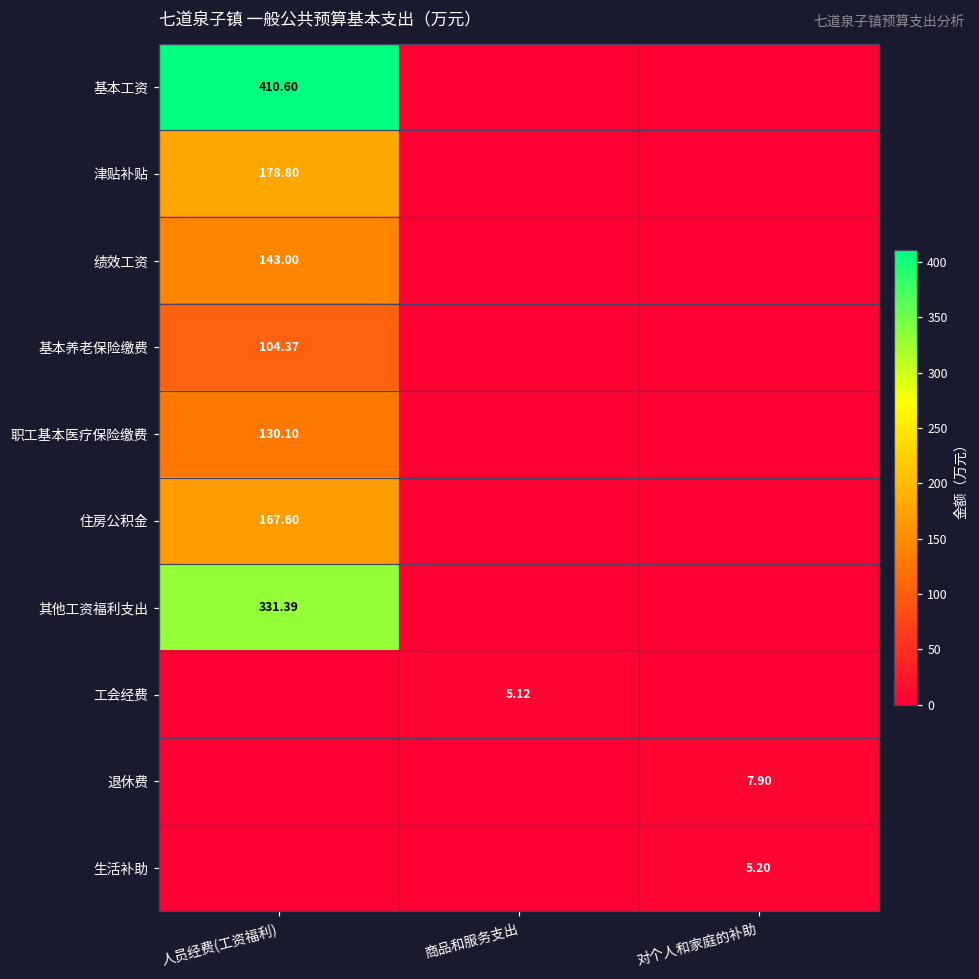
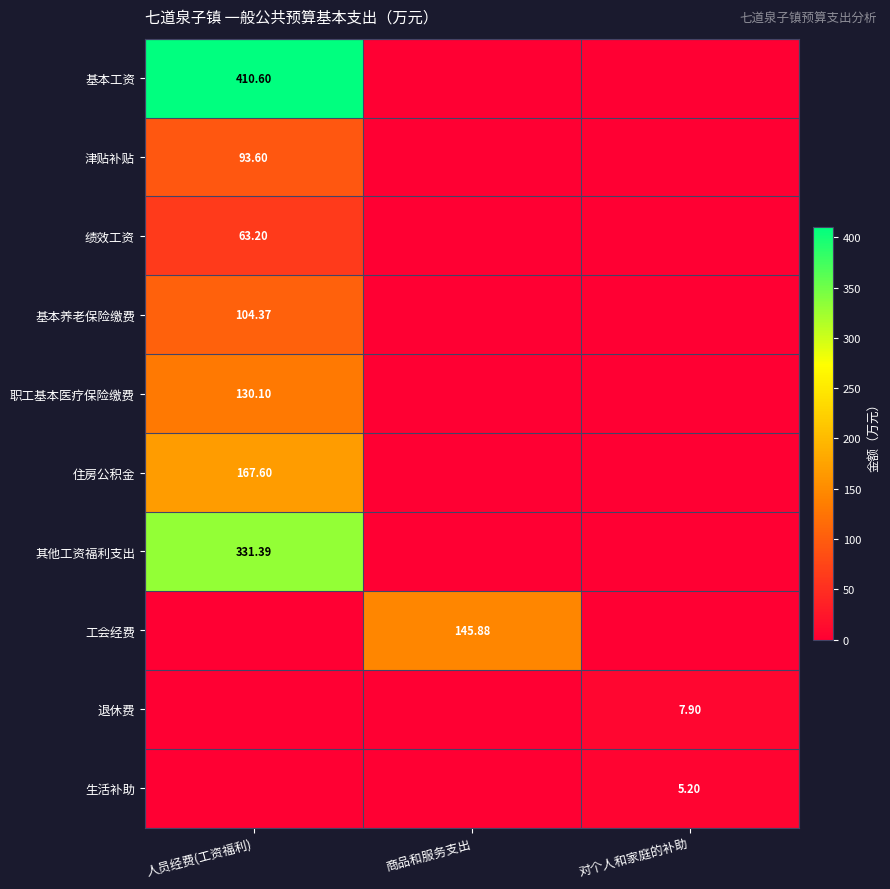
津贴补贴, 人员经费(工资福利): 178.80 -> 93.60
绩效工资, 人员经费(工资福利): 143.00 -> 63.20
工会经费, 商品和服务支出: 5.12 -> 145.88
